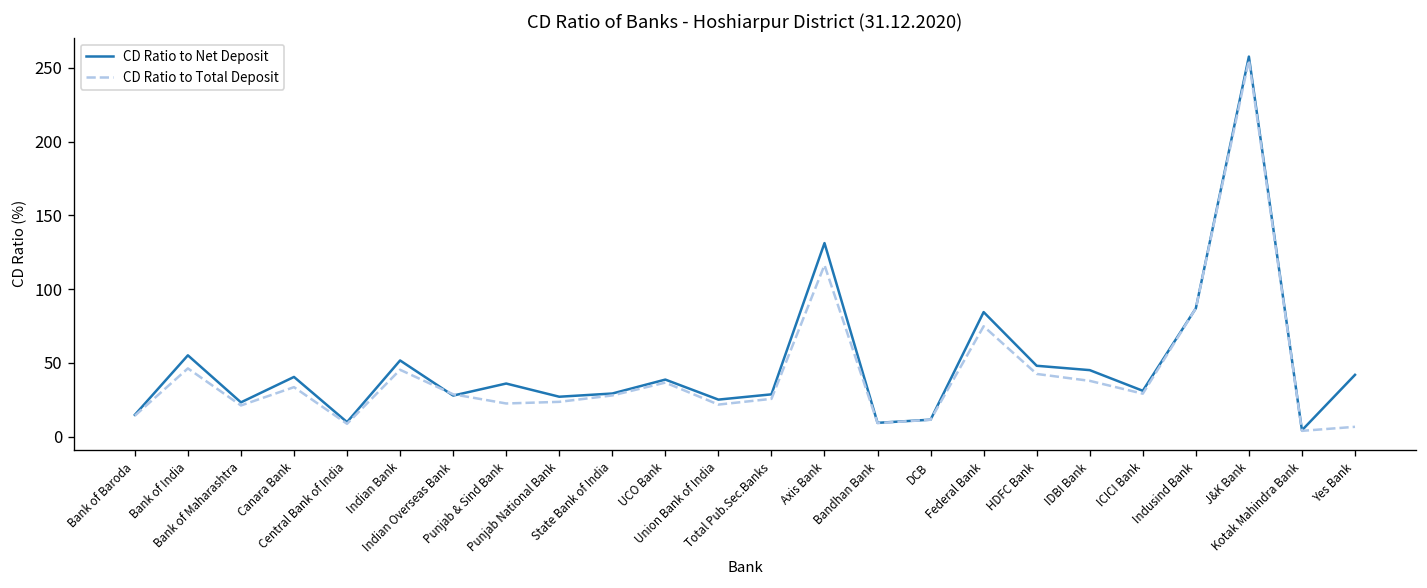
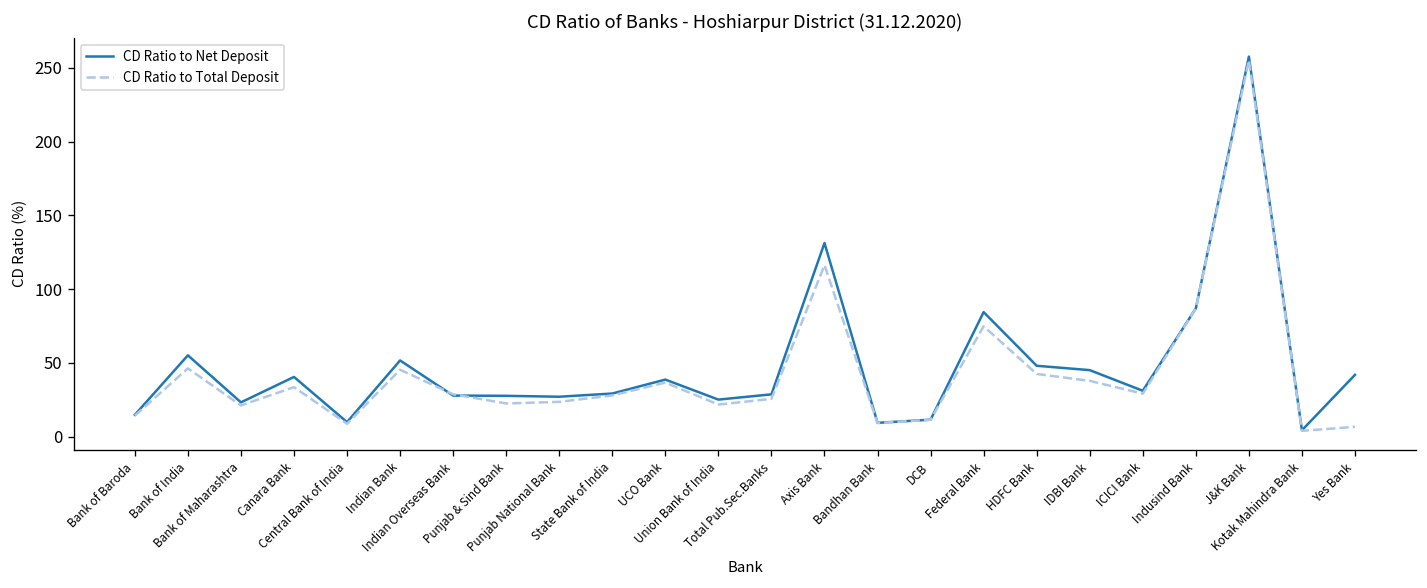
CD Ratio to Net Deposit, Punjab & Sind Bank: 36 -> 28
